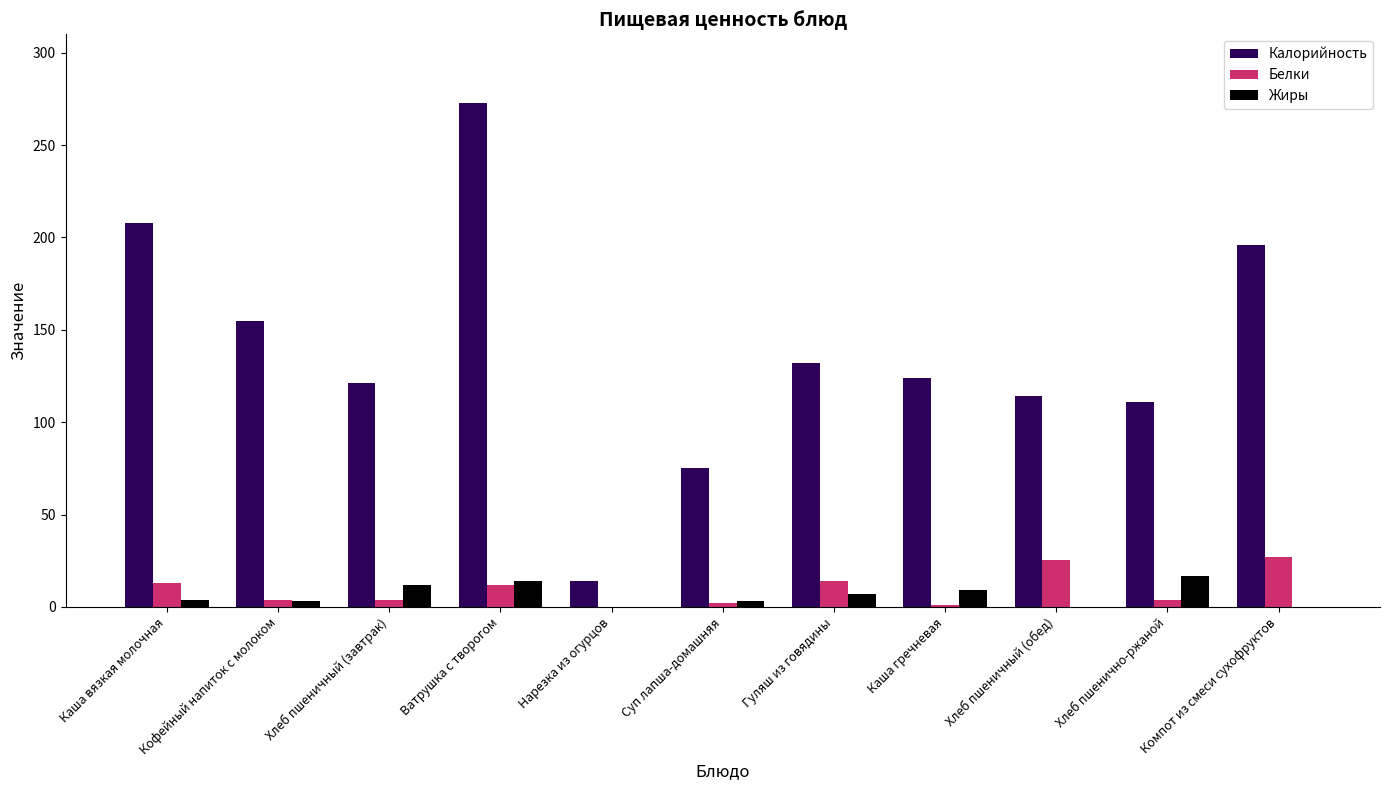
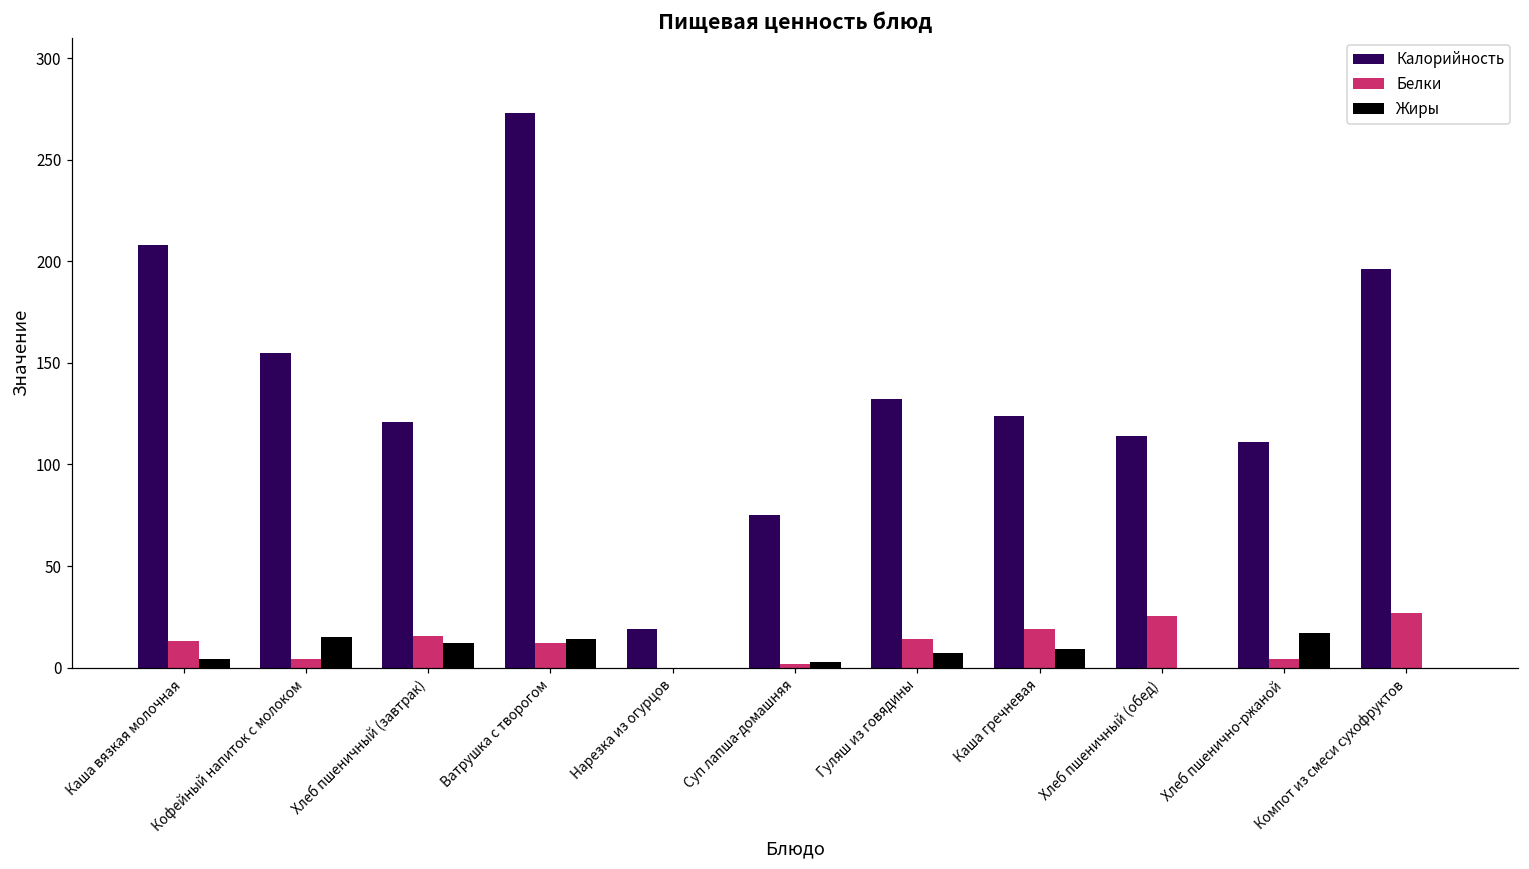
Жиры, Кофейный напиток с молоком: 3 -> 15
Белки, Хлеб пшеничный (завтрак): 4 -> 15
Калорийность, Нарезка из огурцов: 14 -> 19
Белки, Каша гречневая: 1 -> 19
